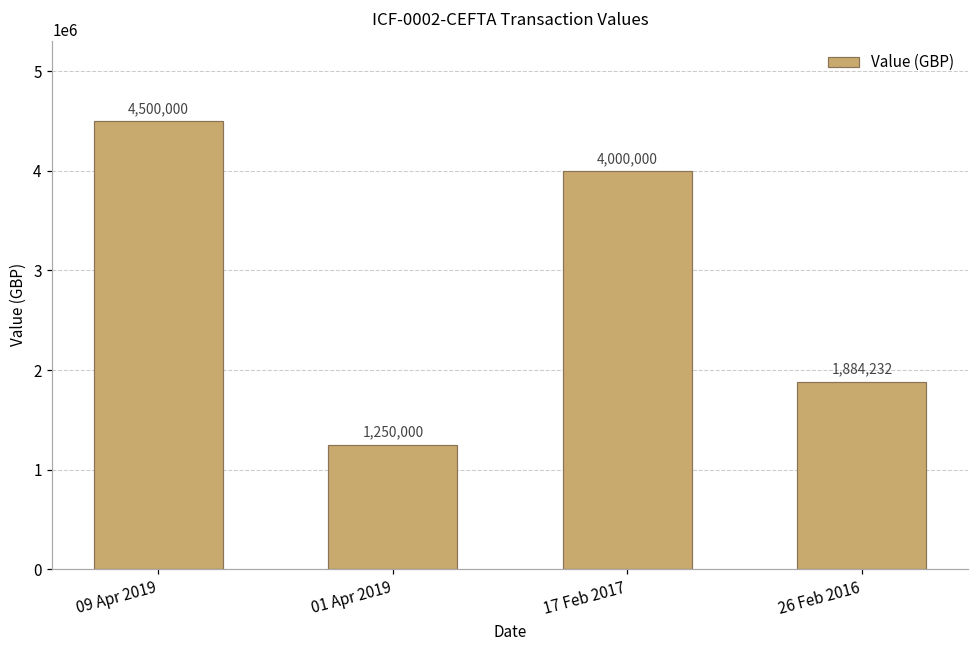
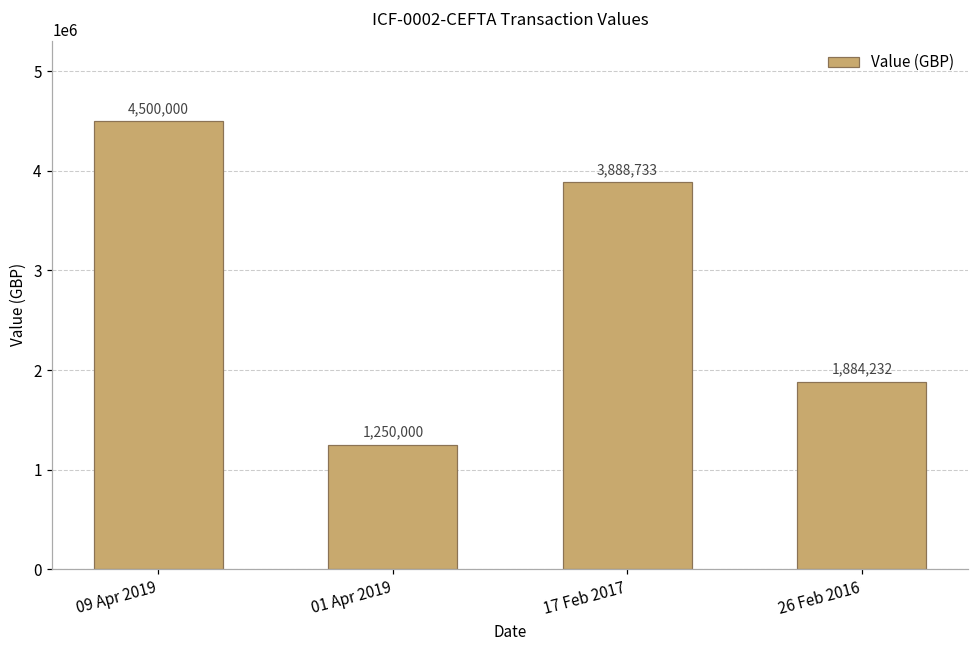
17 Feb 2017: 4,000,000 -> 3,888,733
